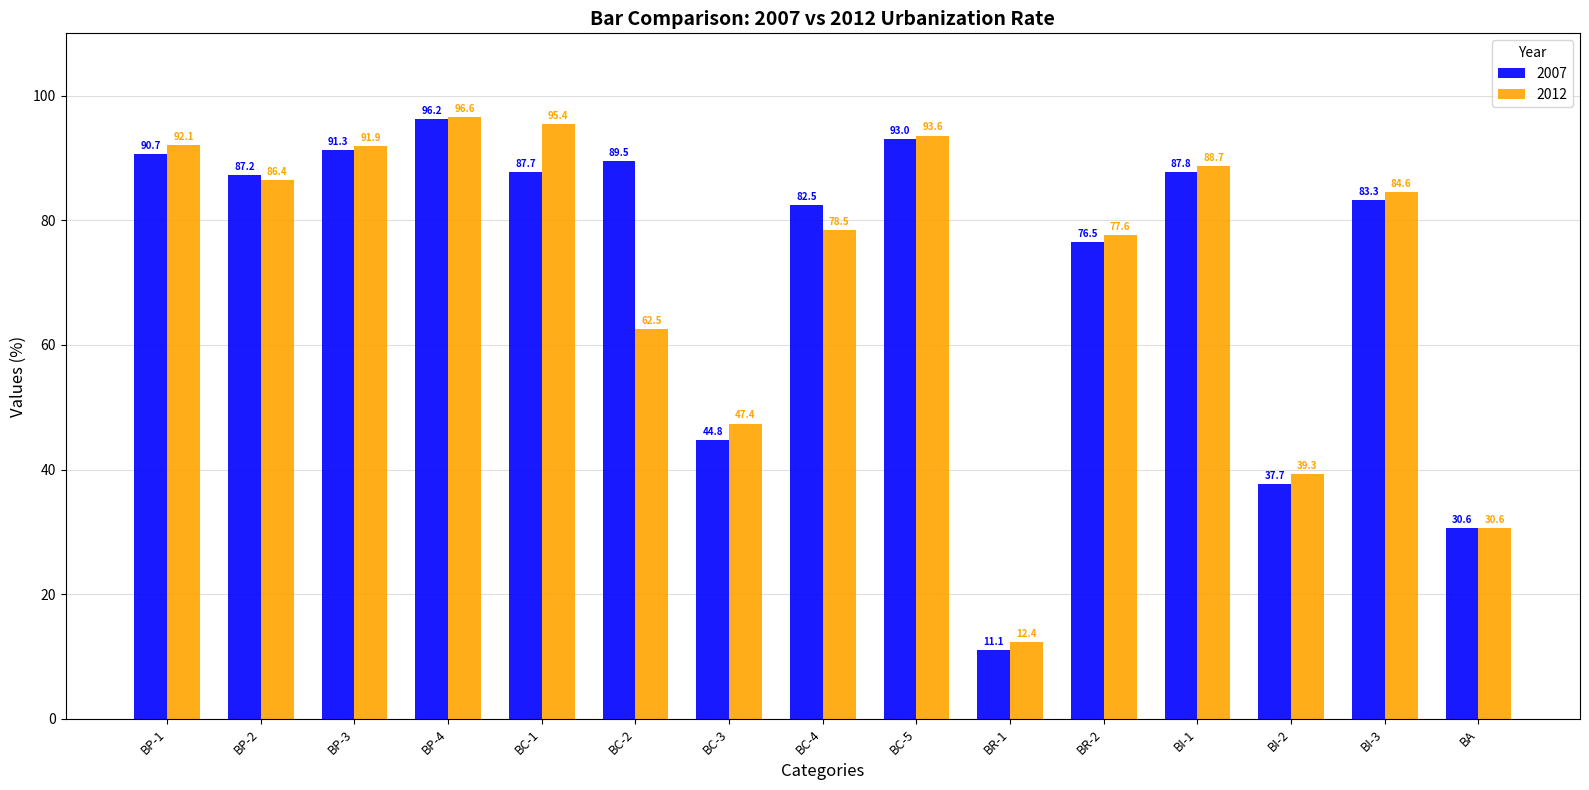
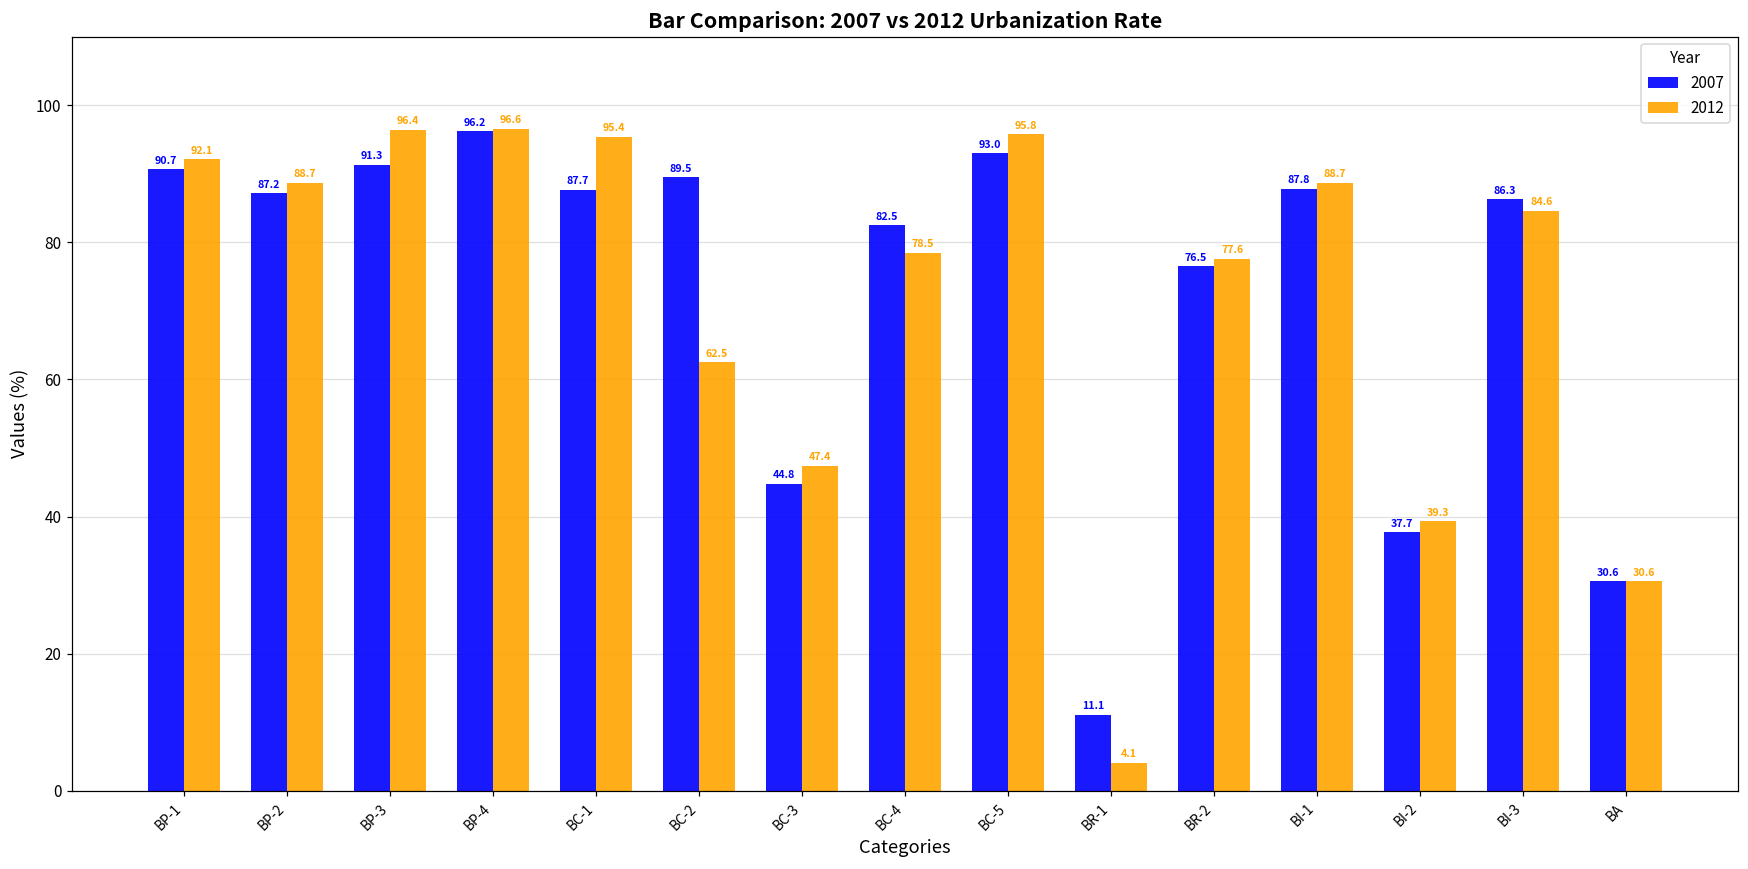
2012, BP-2: 86.4 -> 88.7
2012, BP-3: 91.9 -> 96.4
2012, BC-5: 93.6 -> 95.8
2012, BR-1: 12.4 -> 4.1
2007, BI-3: 83.3 -> 86.3
